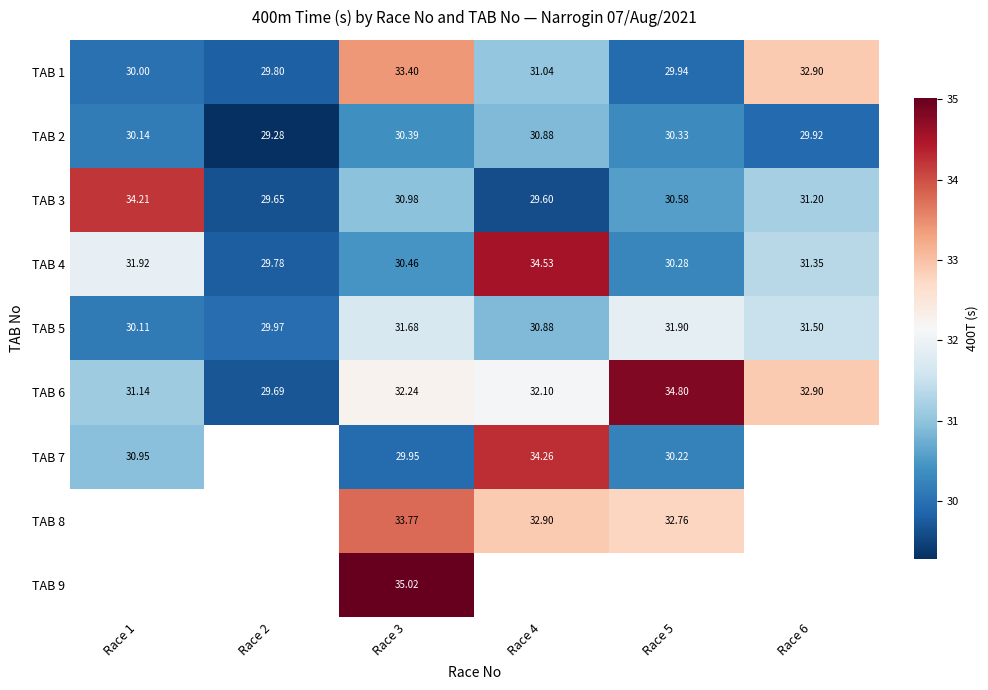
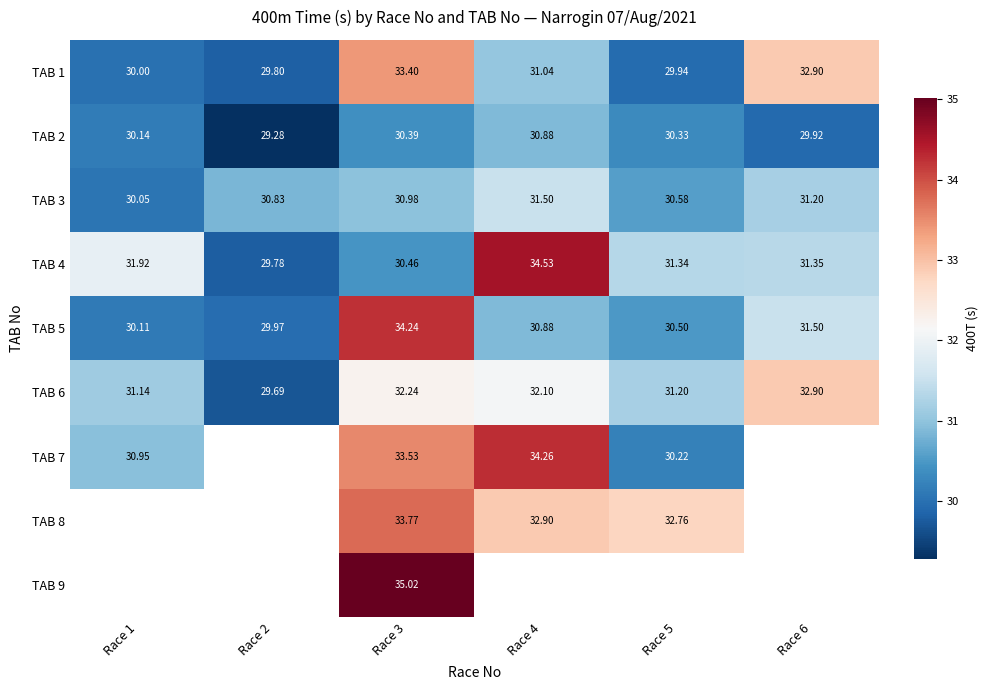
TAB 3, Race 1: 34.21 -> 30.05
TAB 3, Race 2: 29.65 -> 30.83
TAB 3, Race 4: 29.60 -> 31.50
TAB 4, Race 5: 30.28 -> 31.34
TAB 5, Race 3: 31.68 -> 34.24
TAB 5, Race 5: 31.90 -> 30.50
TAB 6, Race 5: 34.80 -> 31.20
TAB 7, Race 3: 29.95 -> 33.53
